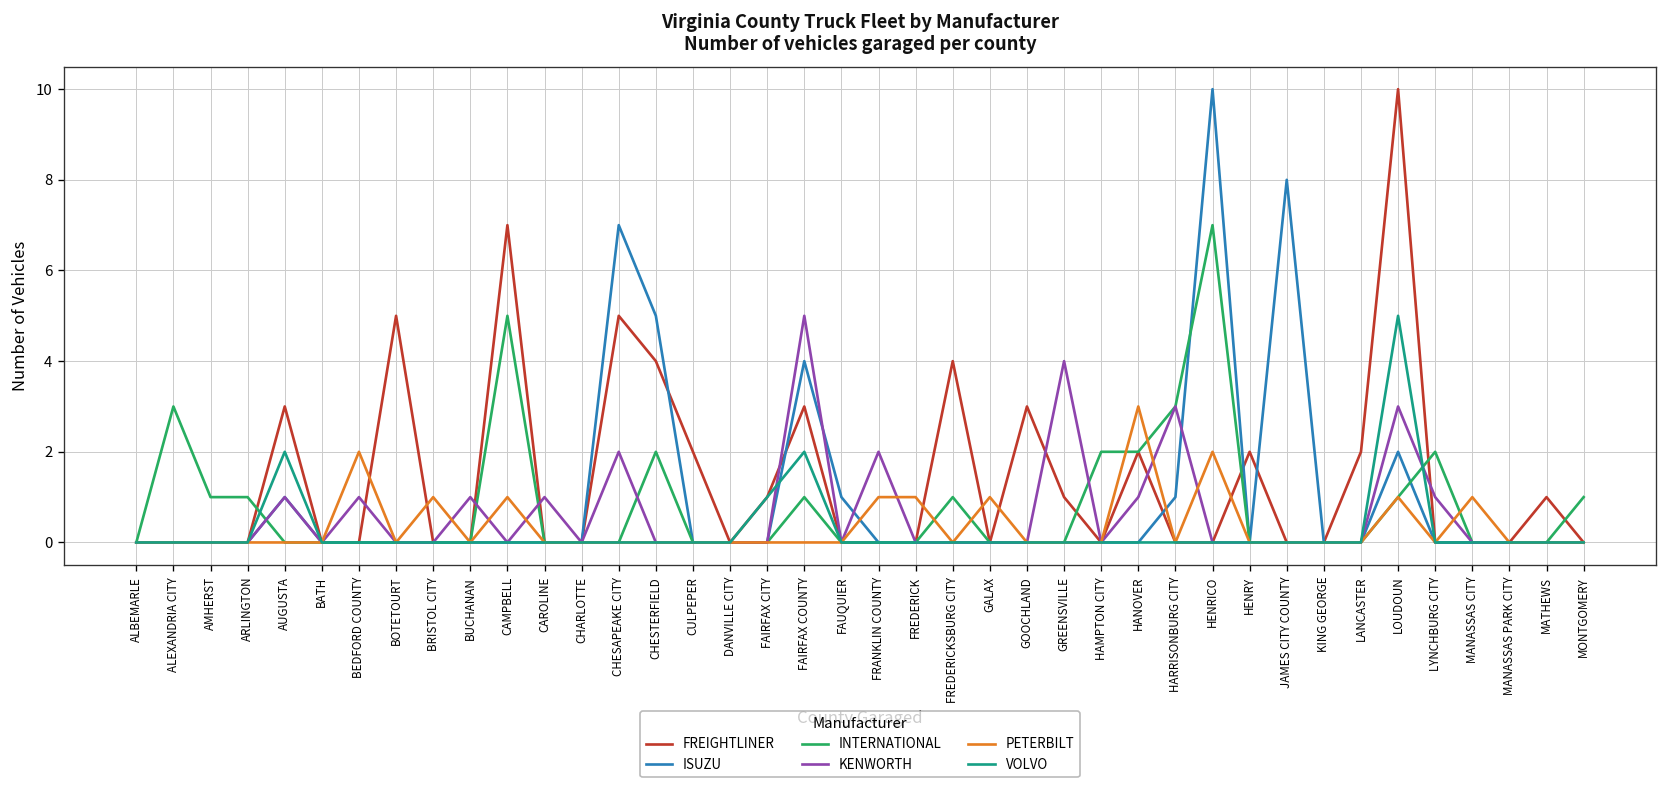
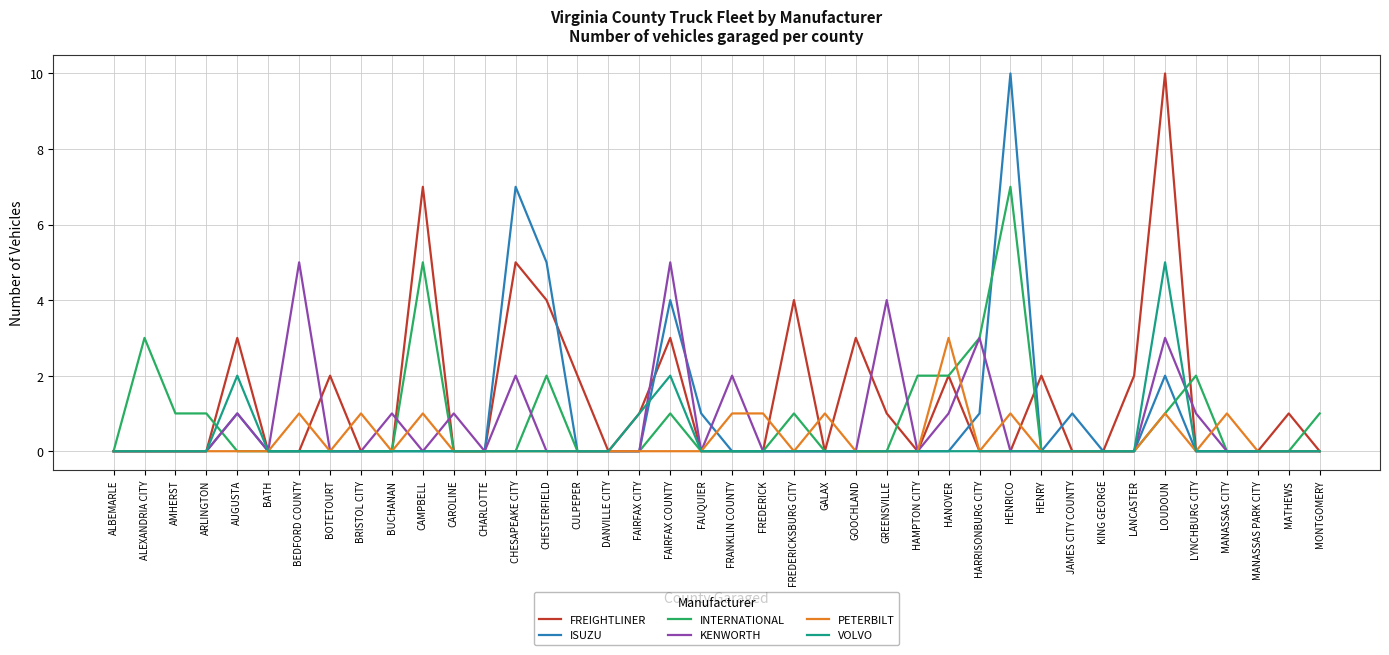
KENWORTH, BEDFORD COUNTY: 1 -> 5
PETERBILT, BEDFORD COUNTY: 2 -> 1
FREIGHTLINER, BOTETOURT: 5 -> 2
PETERBILT, HENRICO: 2 -> 1
ISUZU, JAMES CITY COUNTY: 8 -> 1
